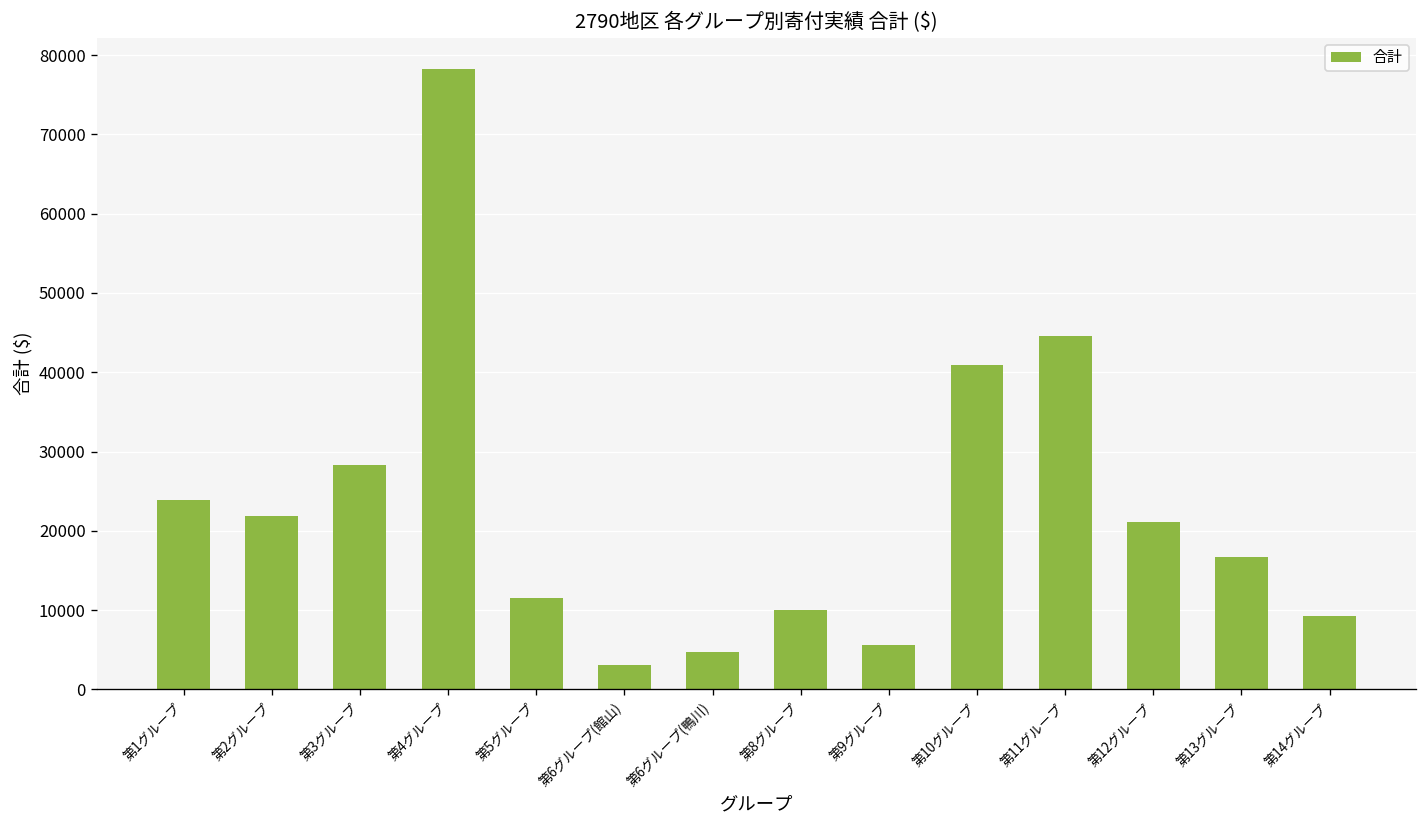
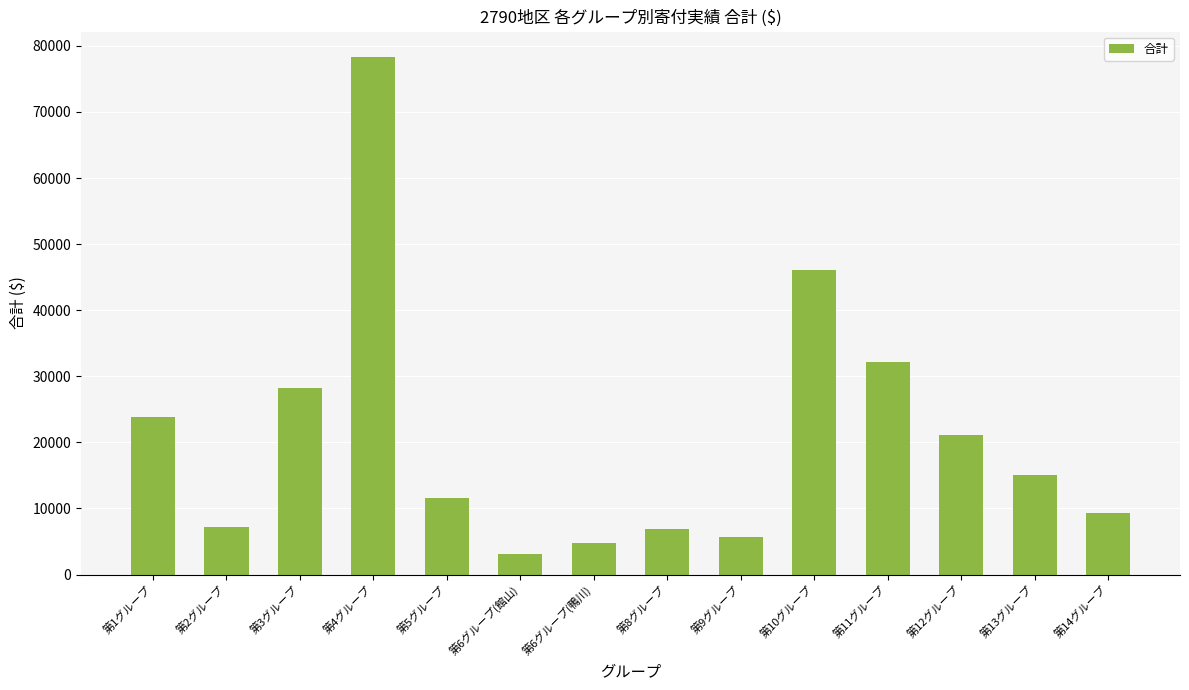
第2グループ: 22000 -> 7000
第8グループ: 10000 -> 7000
第10グループ: 41000 -> 46000
第11グループ: 45000 -> 32000
第13グループ: 17000 -> 15000
